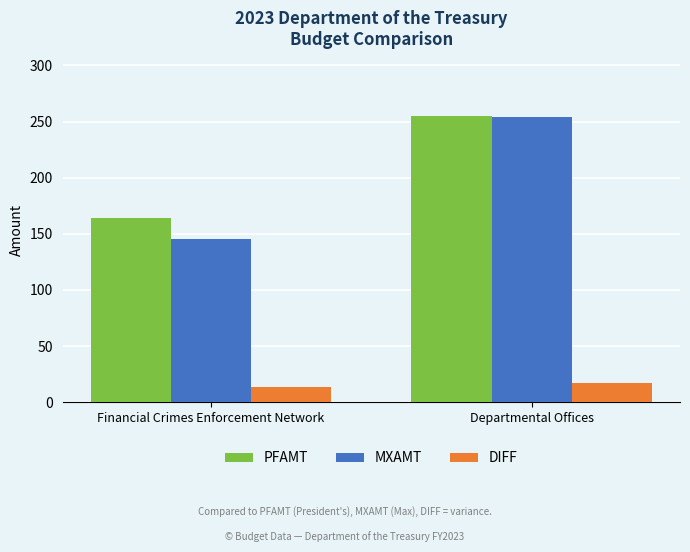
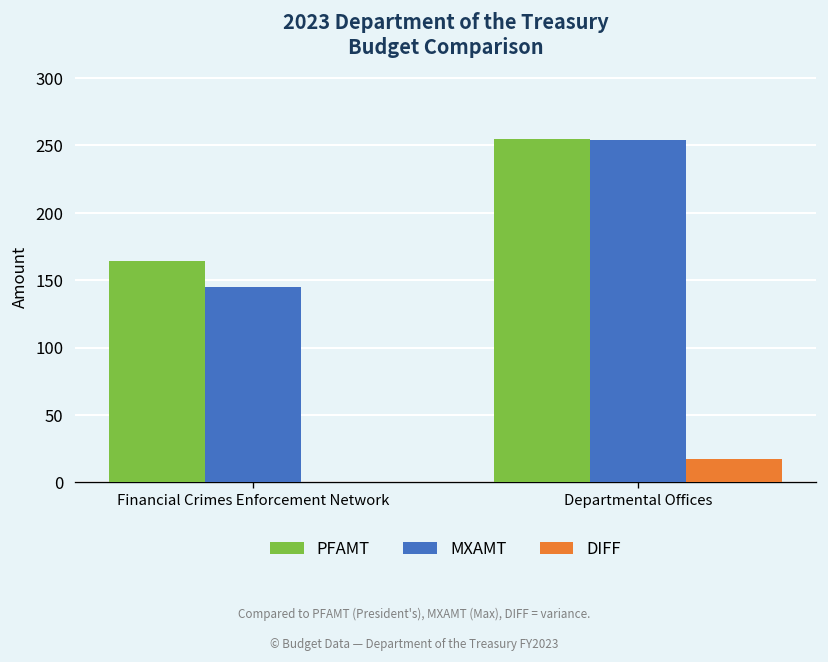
DIFF, Financial Crimes Enforcement Network: 14 -> 0
